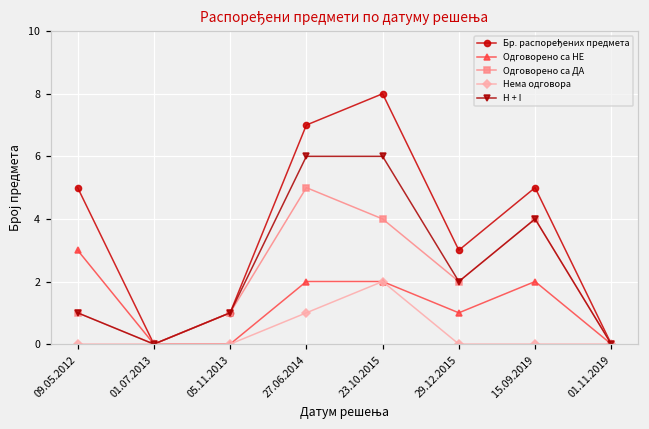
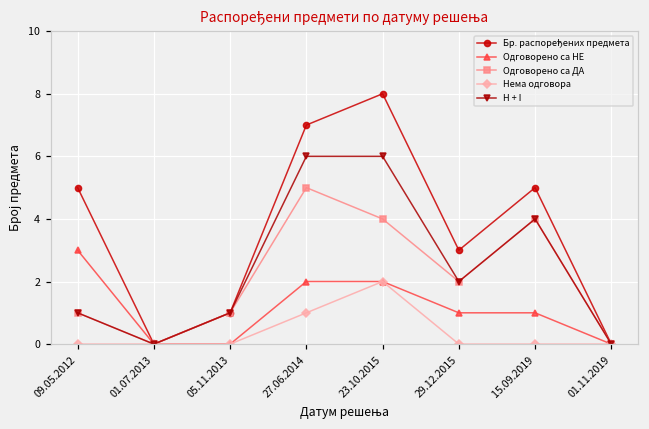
Одговорено са НЕ, 15.09.2019: 2 -> 1
